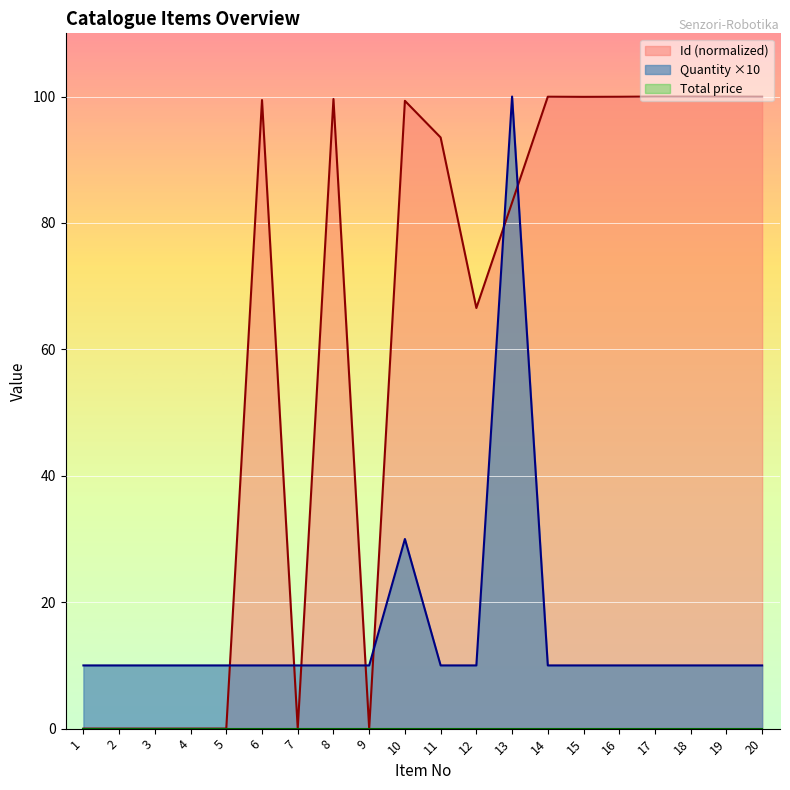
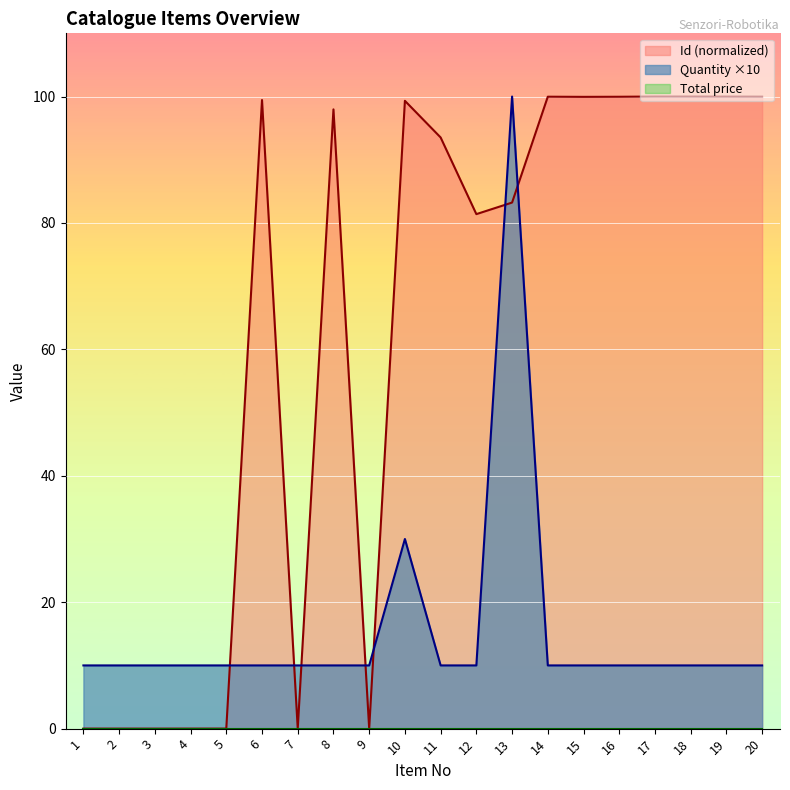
Id (normalized), 8: 100 -> 98
Id (normalized), 12: 67 -> 81
